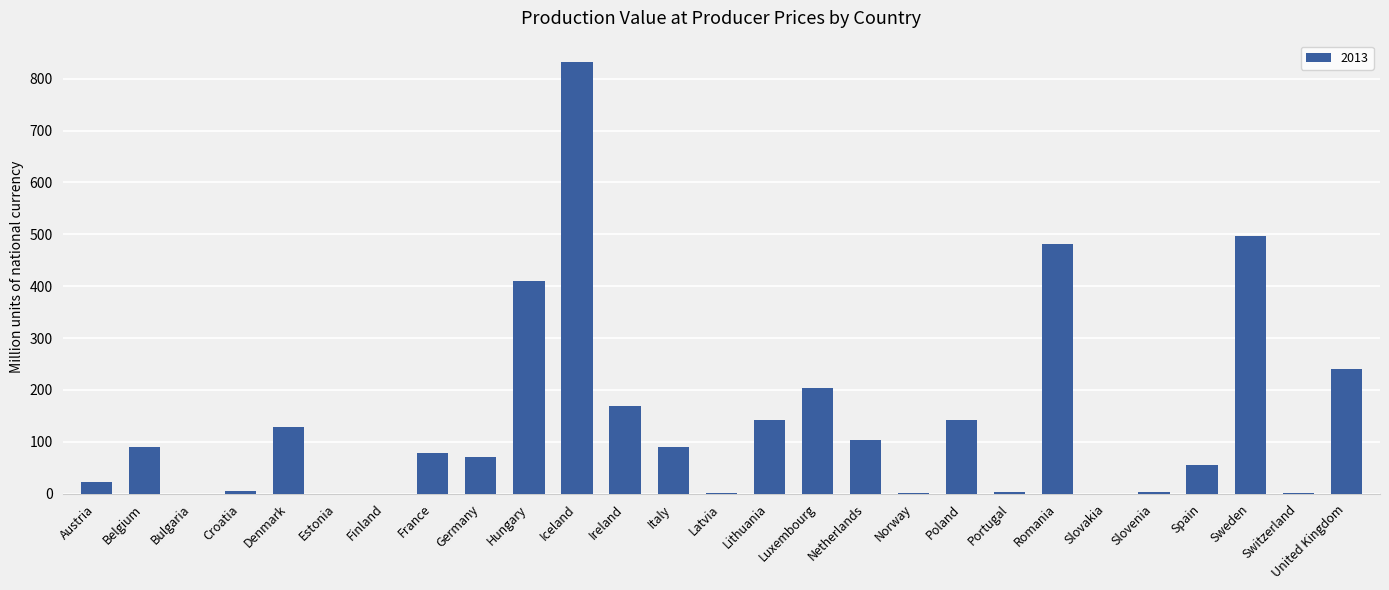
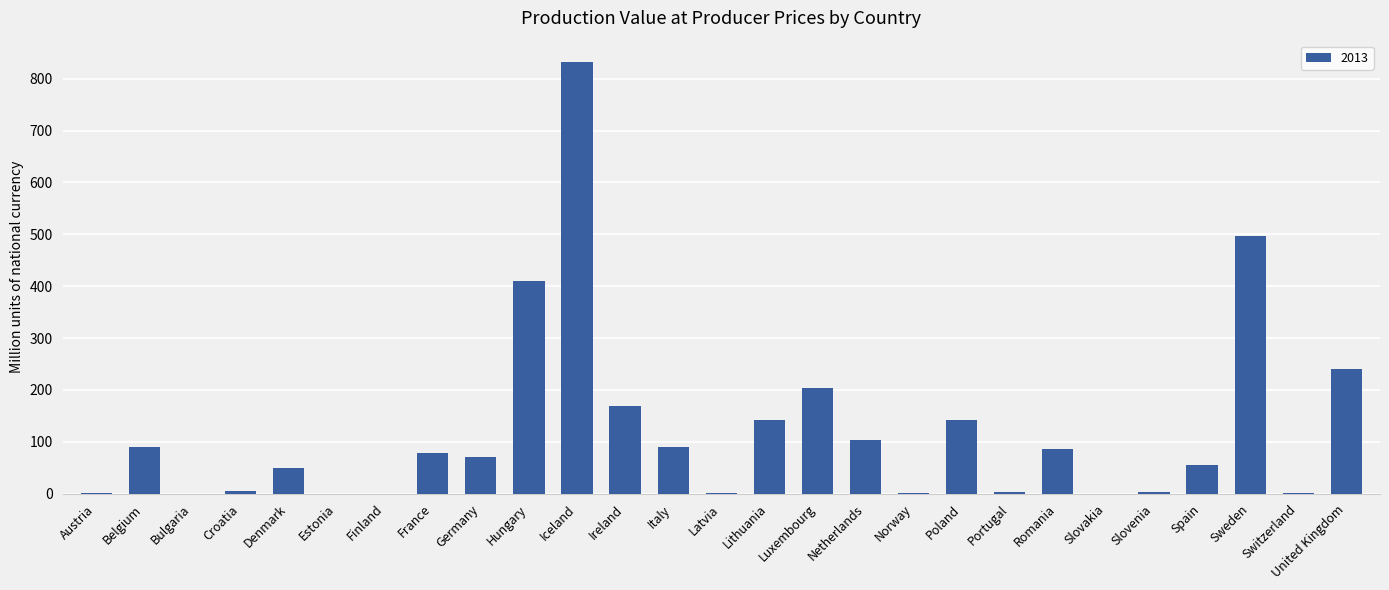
Austria: 20 -> 0
Denmark: 130 -> 50
Romania: 480 -> 90
